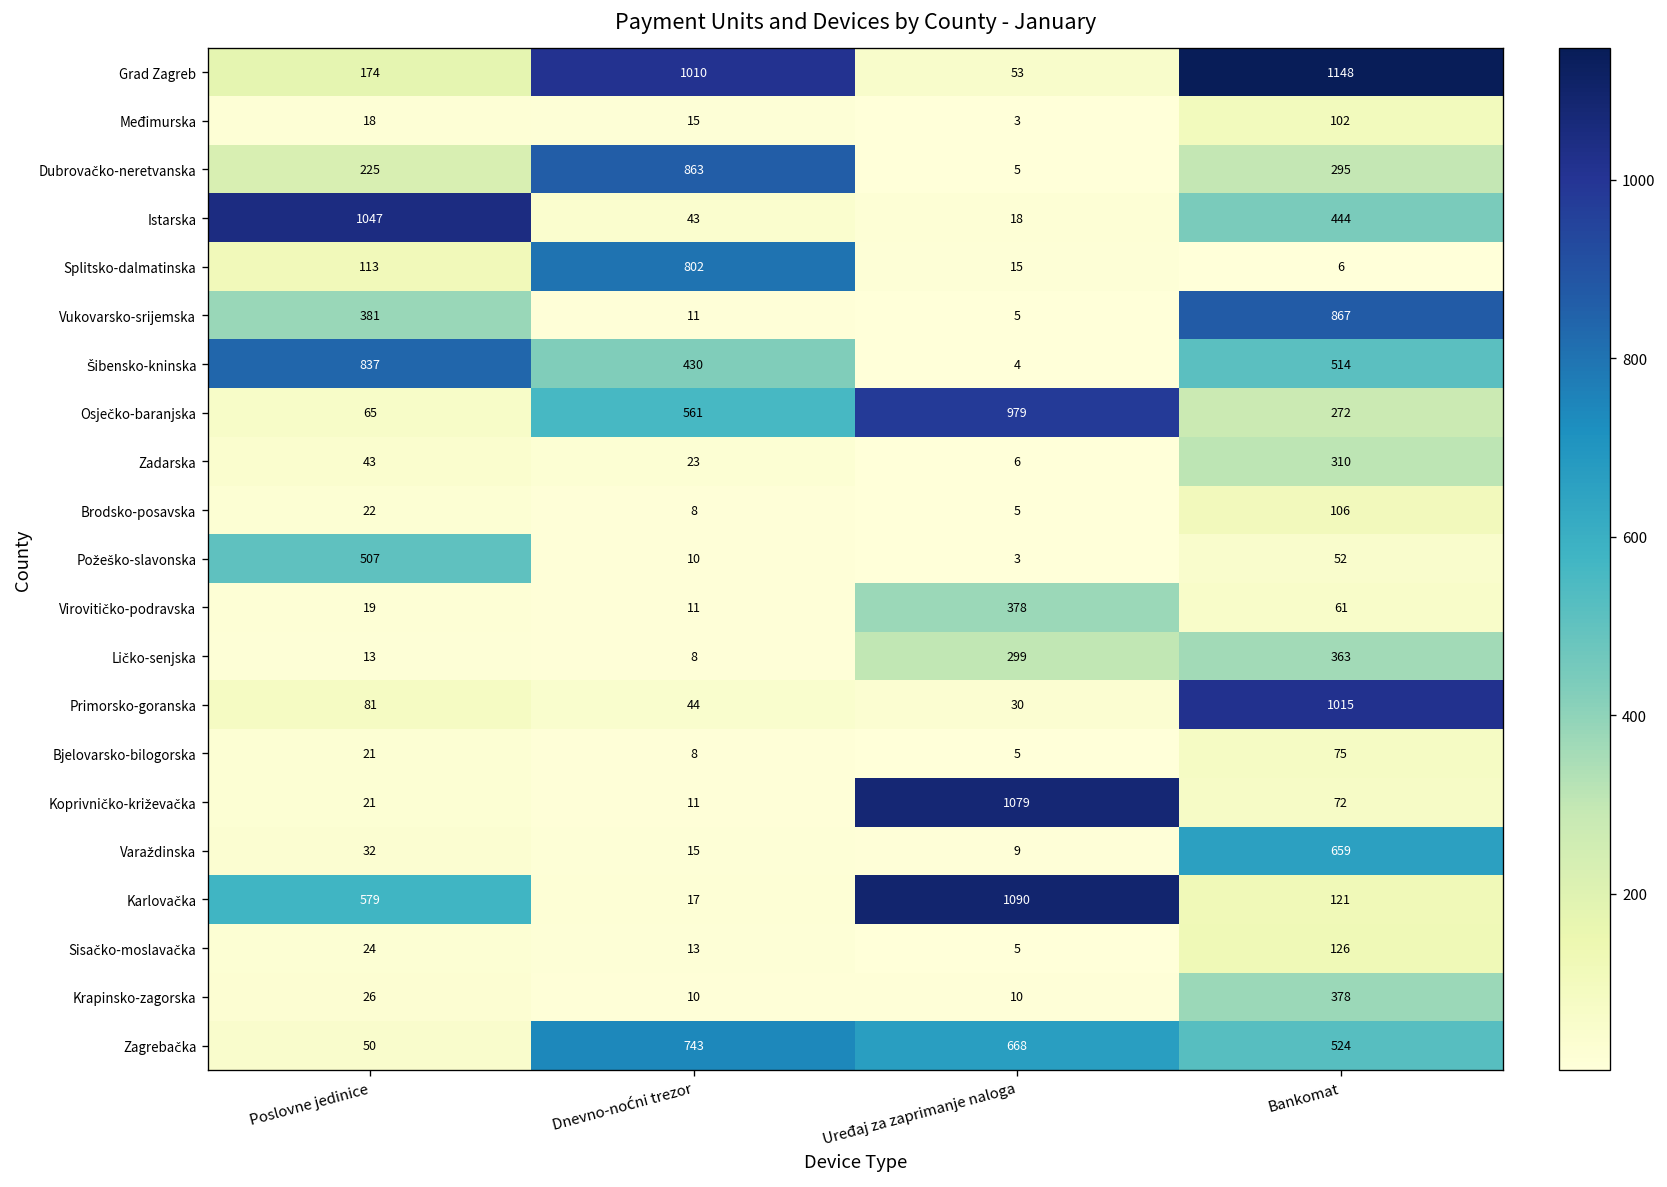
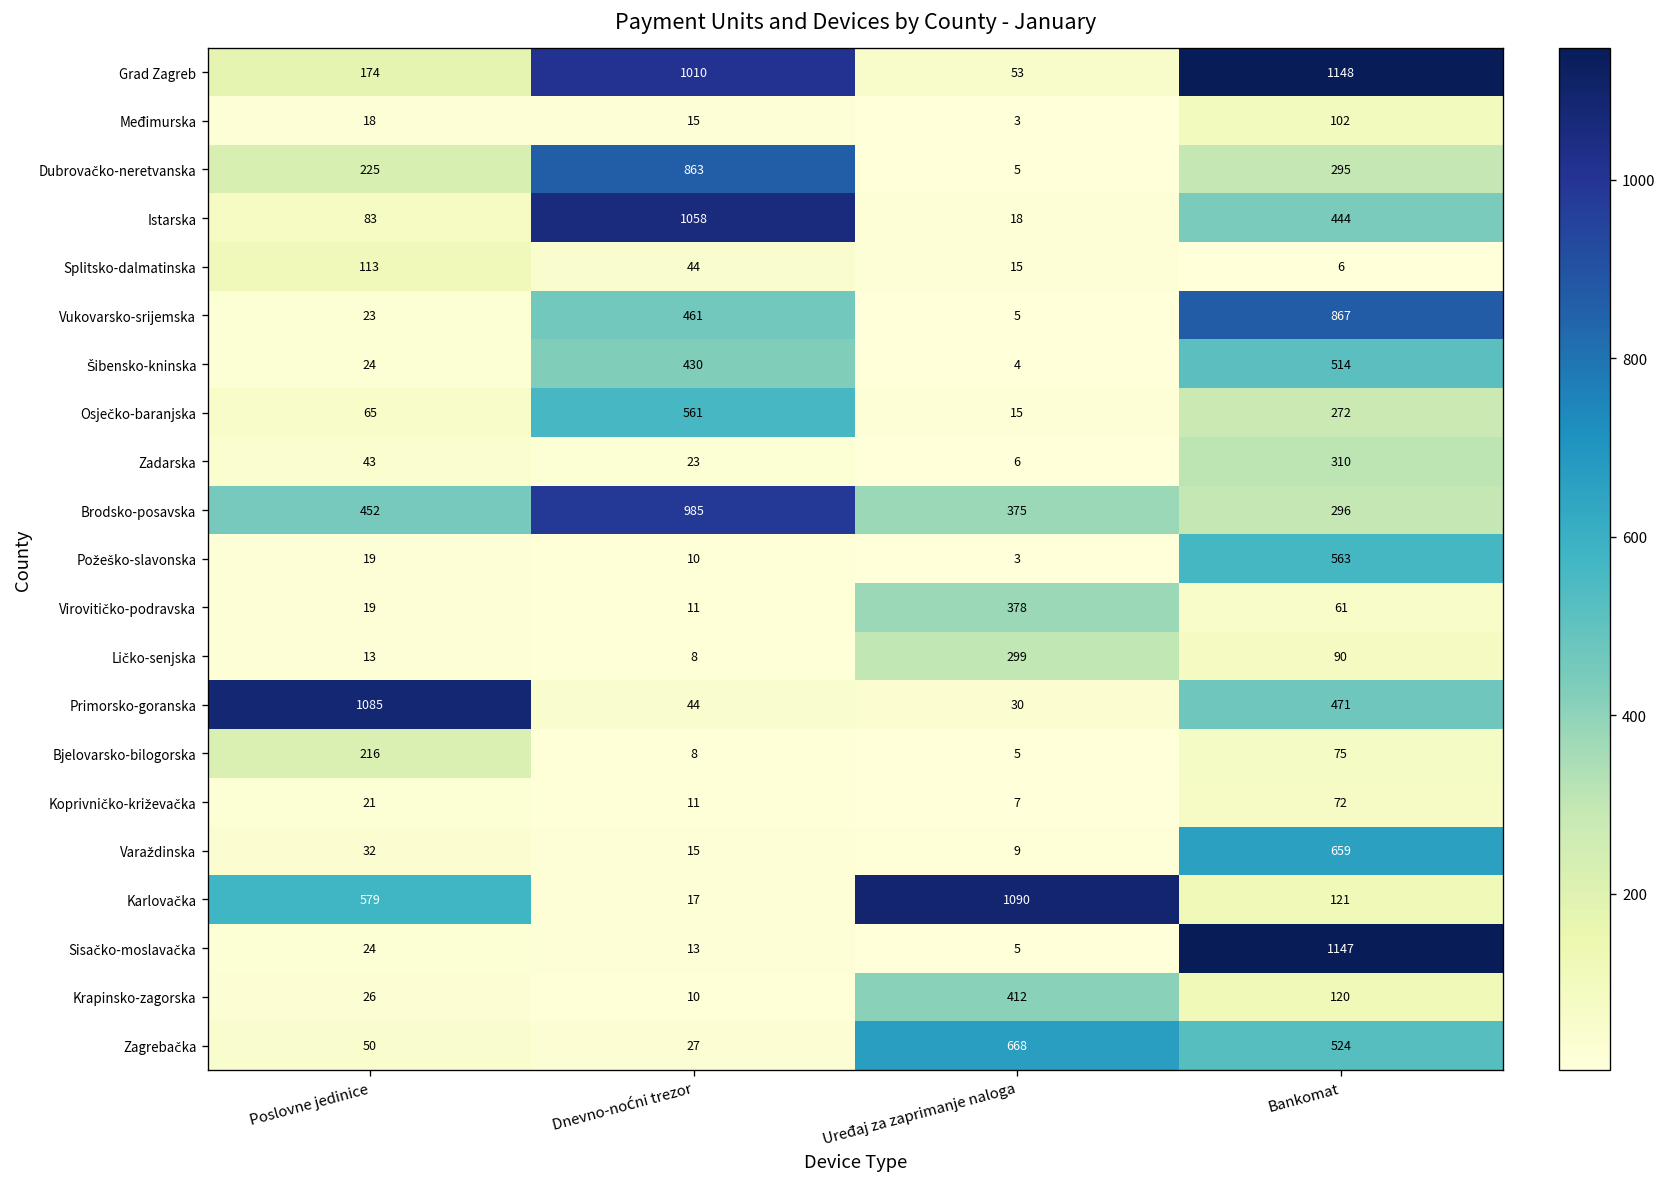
Istarska, Poslovne jedinice: 1047 -> 83
Istarska, Dnevno-noćni trezor: 43 -> 1058
Splitsko-dalmatinska, Dnevno-noćni trezor: 802 -> 44
Vukovarsko-srijemska, Poslovne jedinice: 381 -> 23
Vukovarsko-srijemska, Dnevno-noćni trezor: 11 -> 461
Šibensko-kninska, Poslovne jedinice: 837 -> 24
Osječko-baranjska, Uređaj za zaprimanje naloga: 979 -> 15
Brodsko-posavska, Poslovne jedinice: 22 -> 452
Brodsko-posavska, Dnevno-noćni trezor: 8 -> 985
Brodsko-posavska, Uređaj za zaprimanje naloga: 5 -> 375
Brodsko-posavska, Bankomat: 106 -> 296
Požeško-slavonska, Poslovne jedinice: 507 -> 19
Požeško-slavonska, Bankomat: 52 -> 563
Ličko-senjska, Bankomat: 363 -> 90
Primorsko-goranska, Poslovne jedinice: 81 -> 1085
Primorsko-goranska, Bankomat: 1015 -> 471
Bjelovarsko-bilogorska, Poslovne jedinice: 21 -> 216
Koprivničko-križevačka, Uređaj za zaprimanje naloga: 1079 -> 7
Sisačko-moslavačka, Bankomat: 126 -> 1147
Krapinsko-zagorska, Uređaj za zaprimanje naloga: 10 -> 412
Krapinsko-zagorska, Bankomat: 378 -> 120
Zagrebačka, Dnevno-noćni trezor: 743 -> 27
